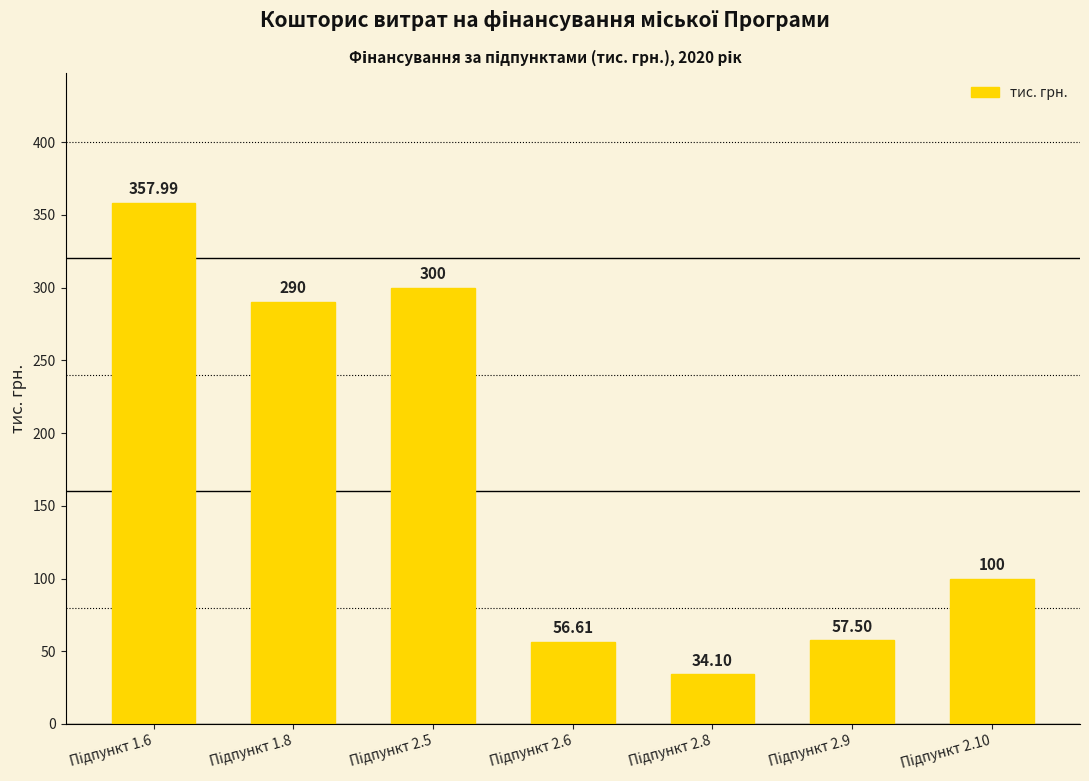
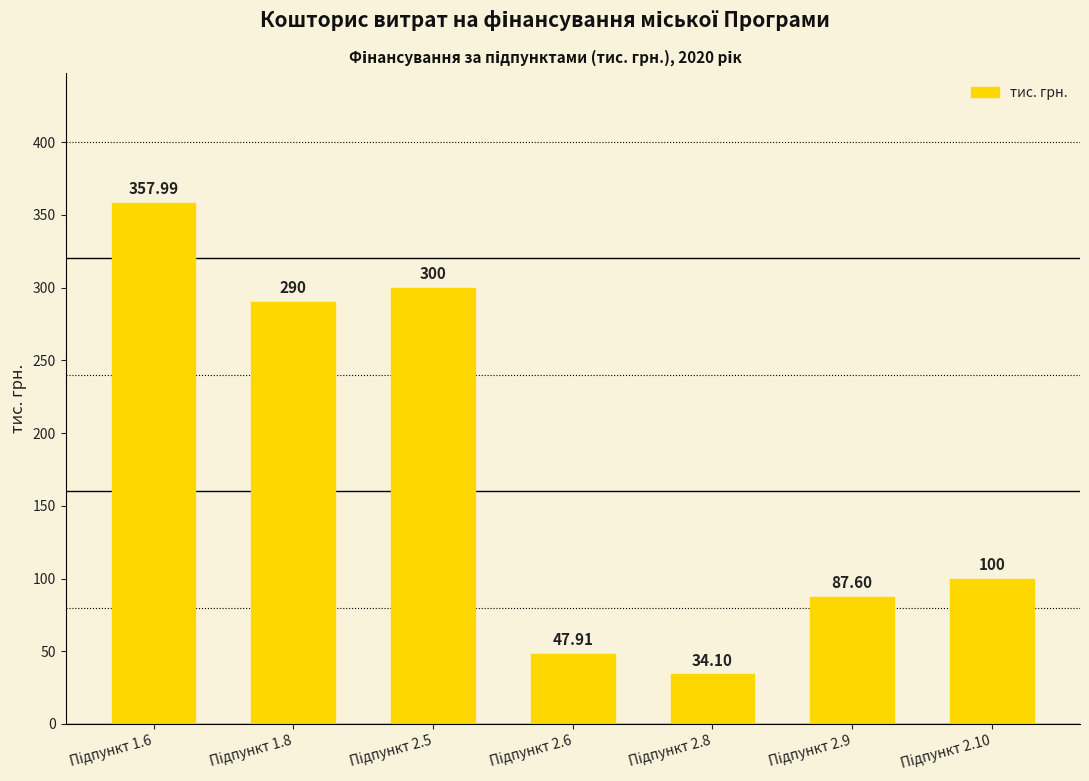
Підпункт 2.6: 56.61 -> 47.91
Підпункт 2.9: 57.50 -> 87.60
